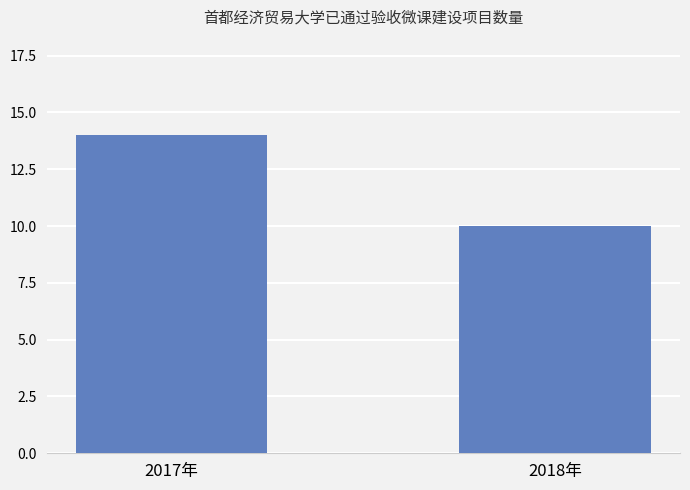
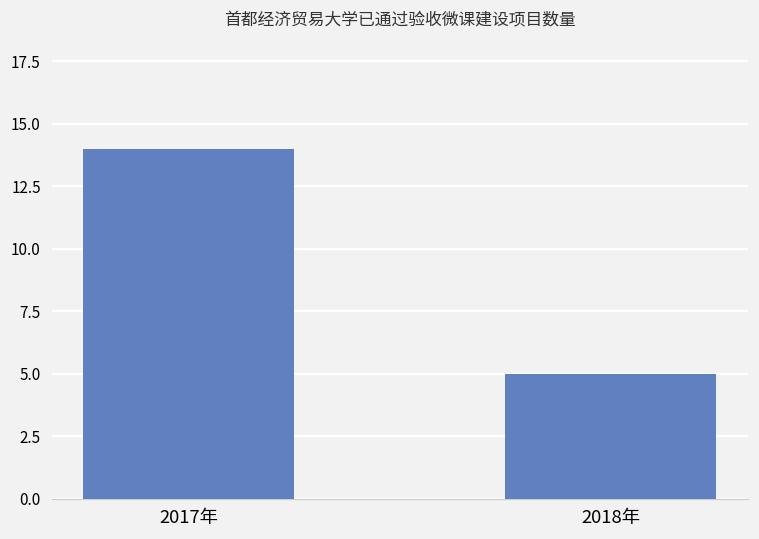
2018年: 10 -> 5
